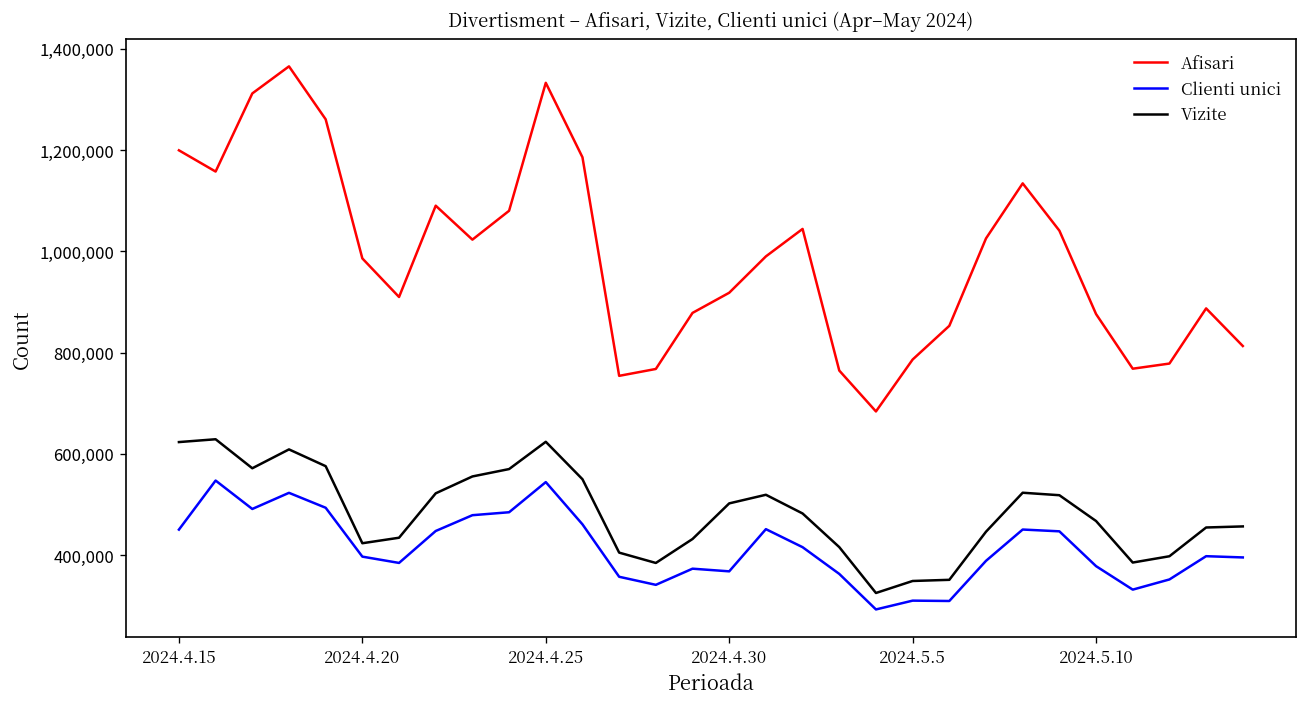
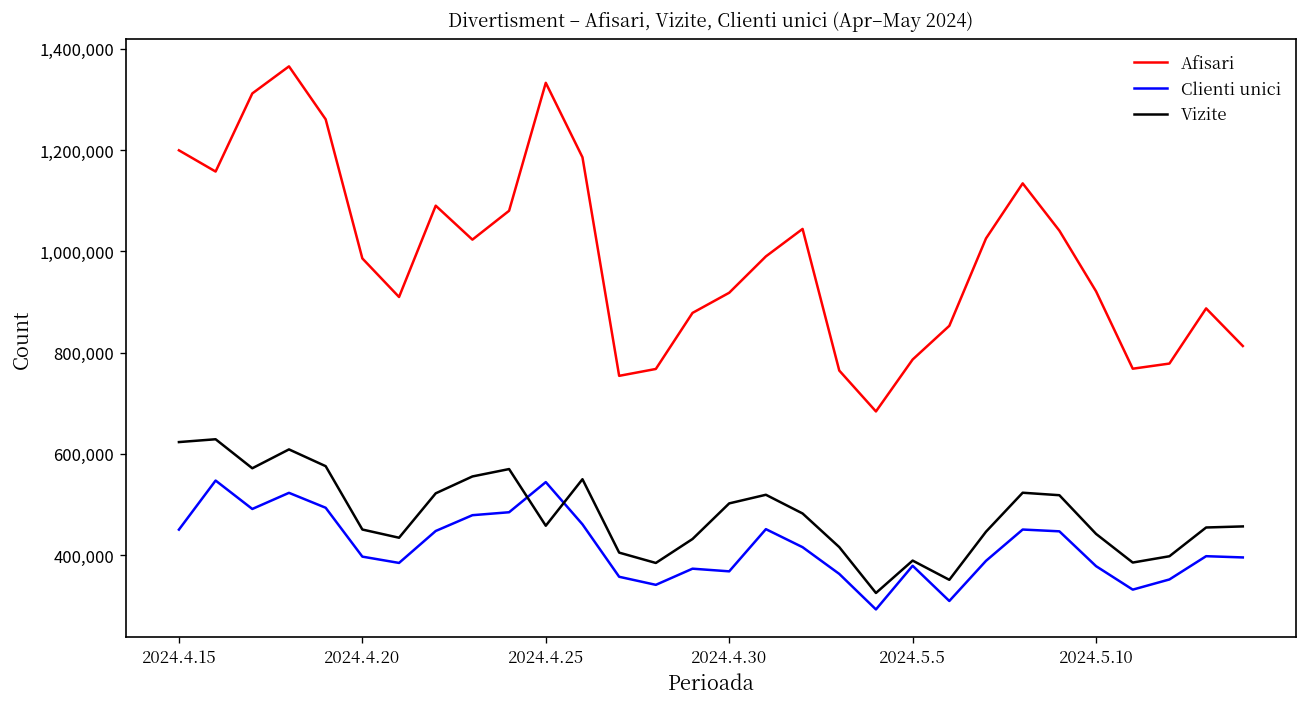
Vizite, 2024.4.20: 420,000 -> 450,000
Vizite, 2024.4.25: 620,000 -> 460,000
Clienti unici, 2024.5.5: 310,000 -> 380,000
Vizite, 2024.5.5: 350,000 -> 390,000
Afisari, 2024.5.10: 880,000 -> 920,000
Vizite, 2024.5.10: 470,000 -> 440,000
